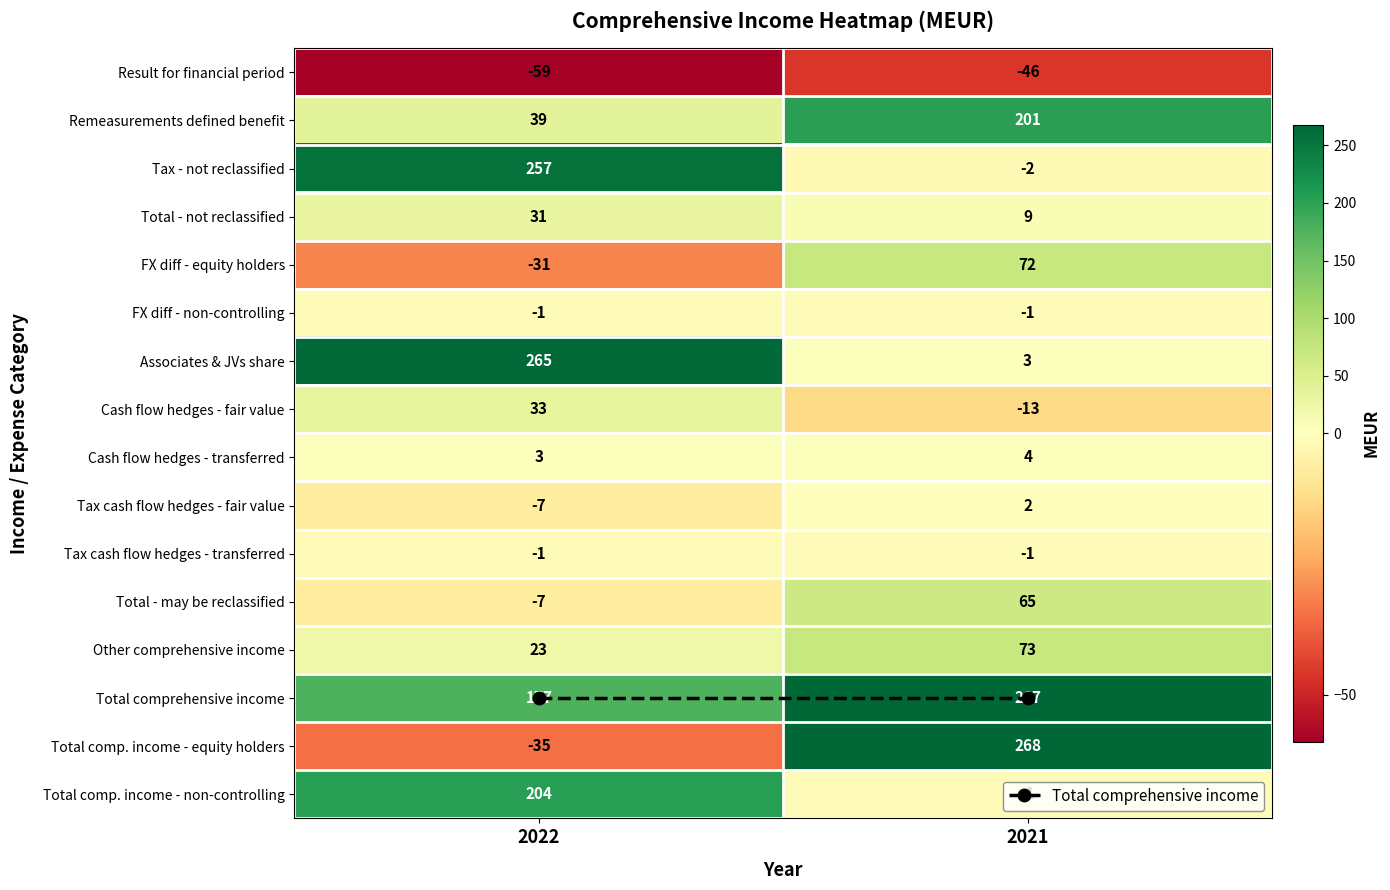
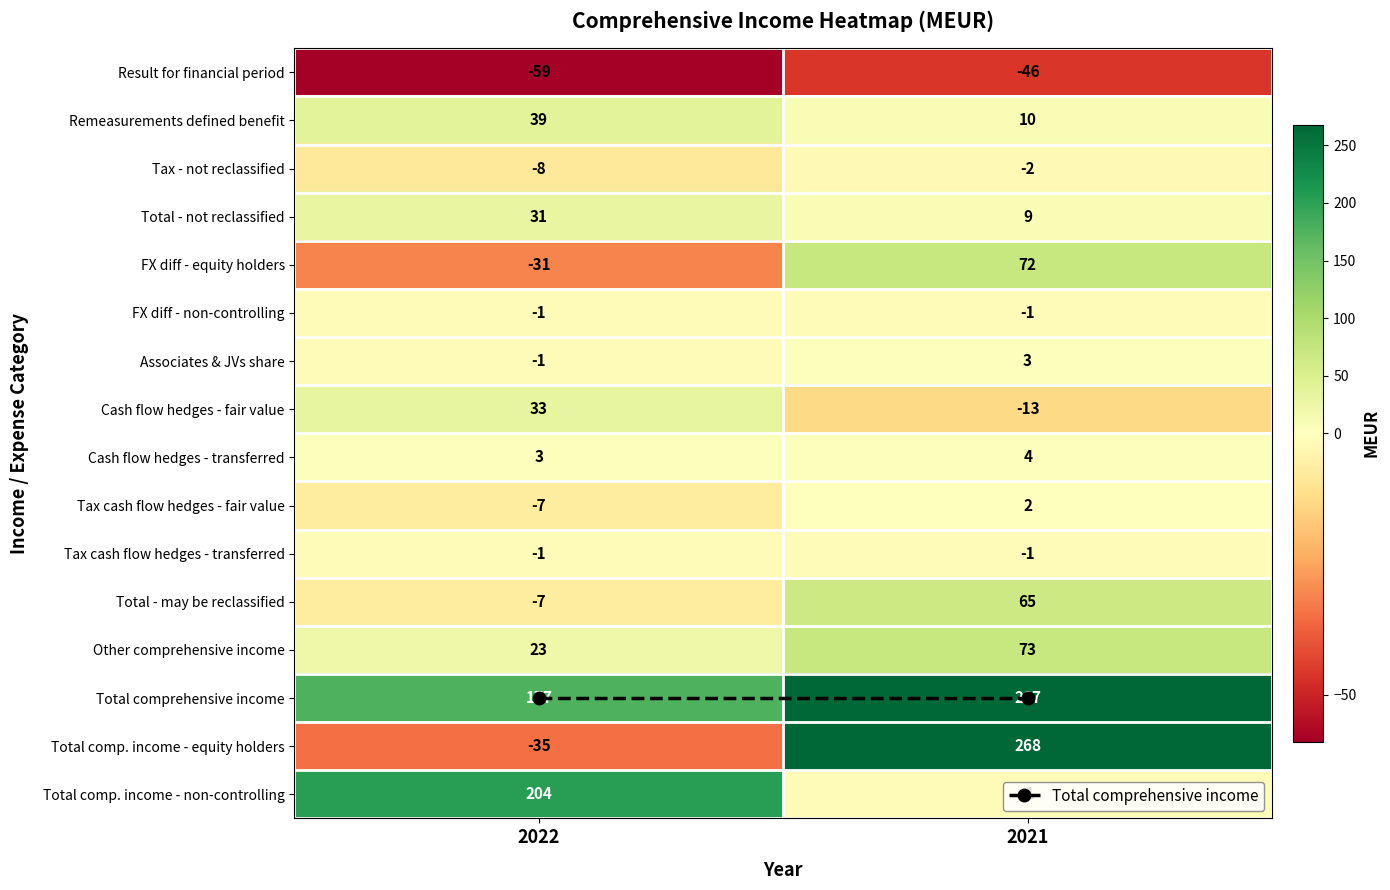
Remeasurements defined benefit, 2021: 201 -> 10
Tax - not reclassified, 2022: 257 -> -8
Associates & JVs share, 2022: 265 -> -1
